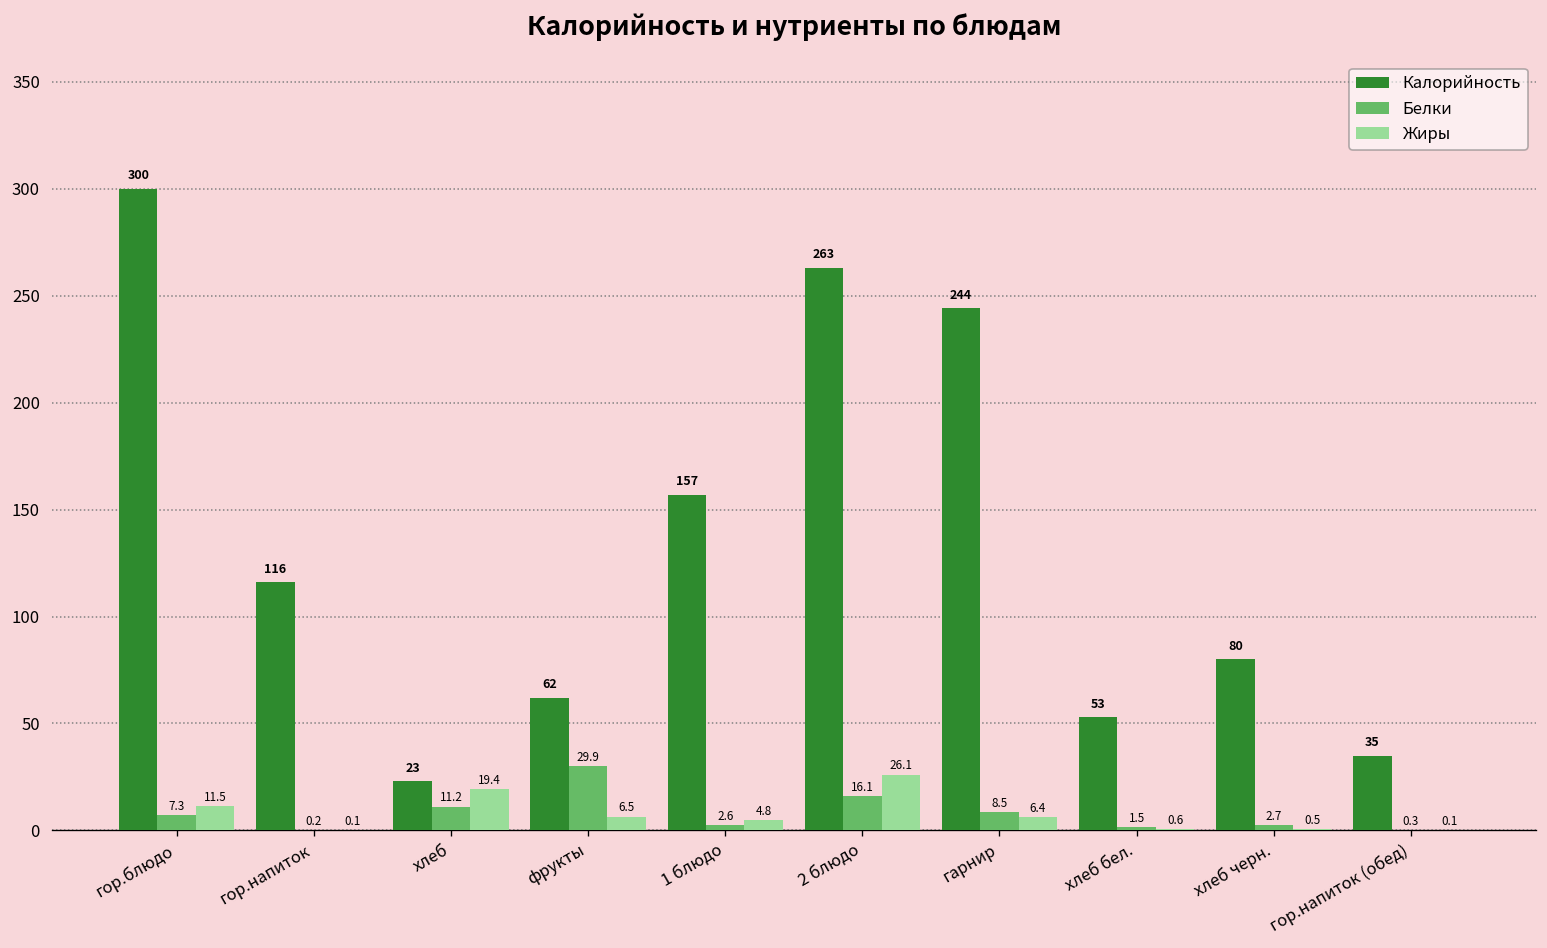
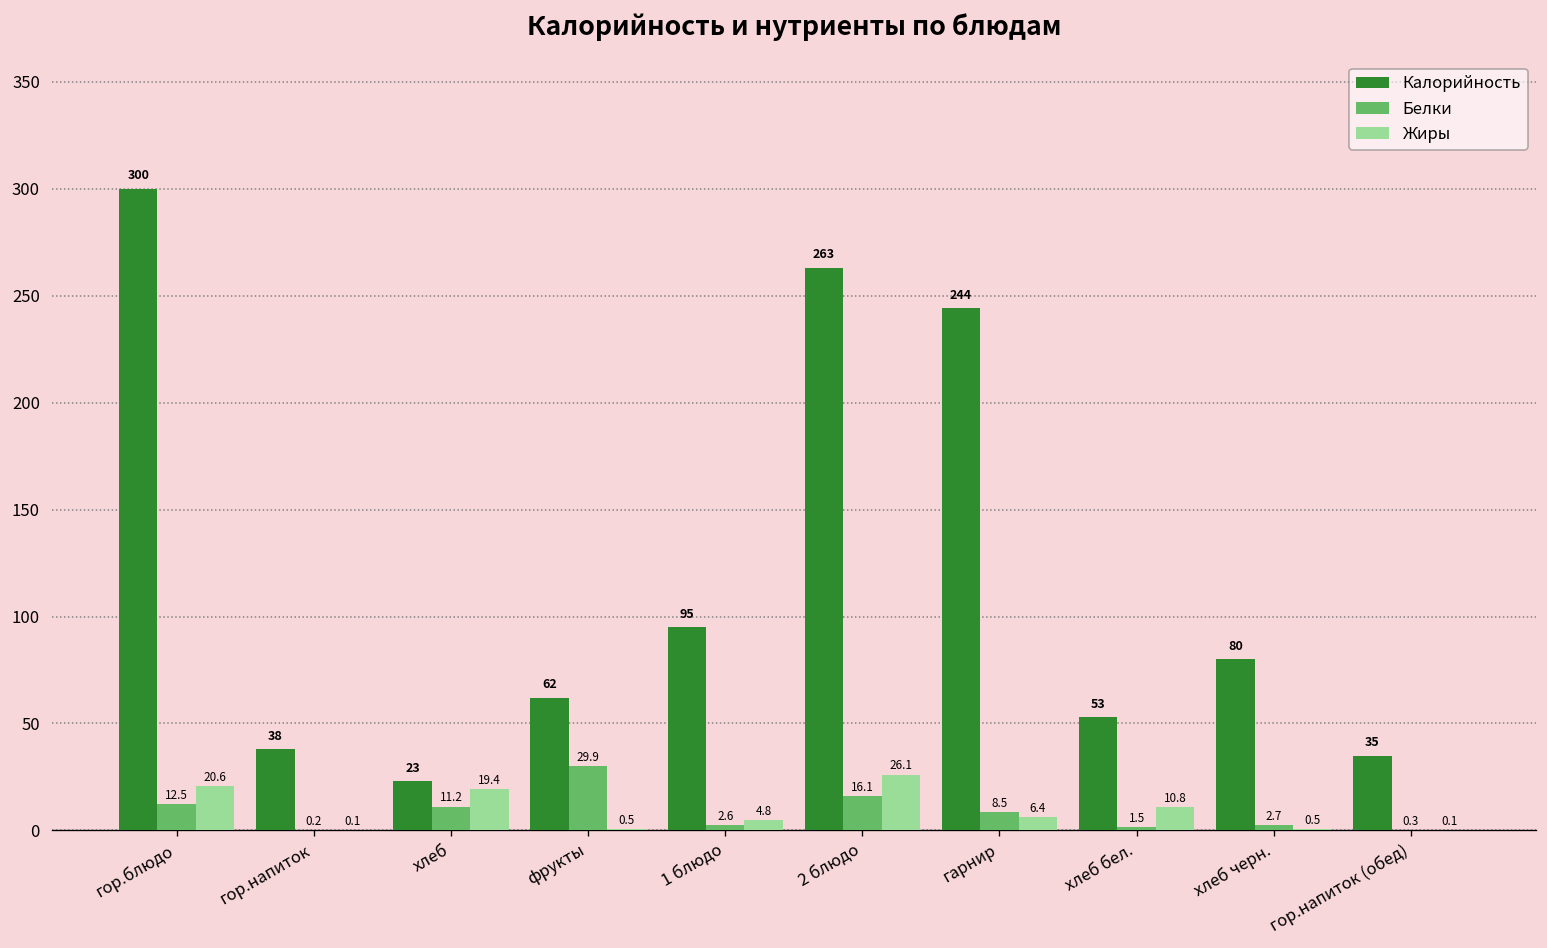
Белки, гор.блюдо: 7.3 -> 12.5
Жиры, гор.блюдо: 11.5 -> 20.6
Калорийность, гор.напиток: 116 -> 38
Жиры, фрукты: 6.5 -> 0.5
Калорийность, 1 блюдо: 157 -> 95
Жиры, хлеб бел.: 0.6 -> 10.8
